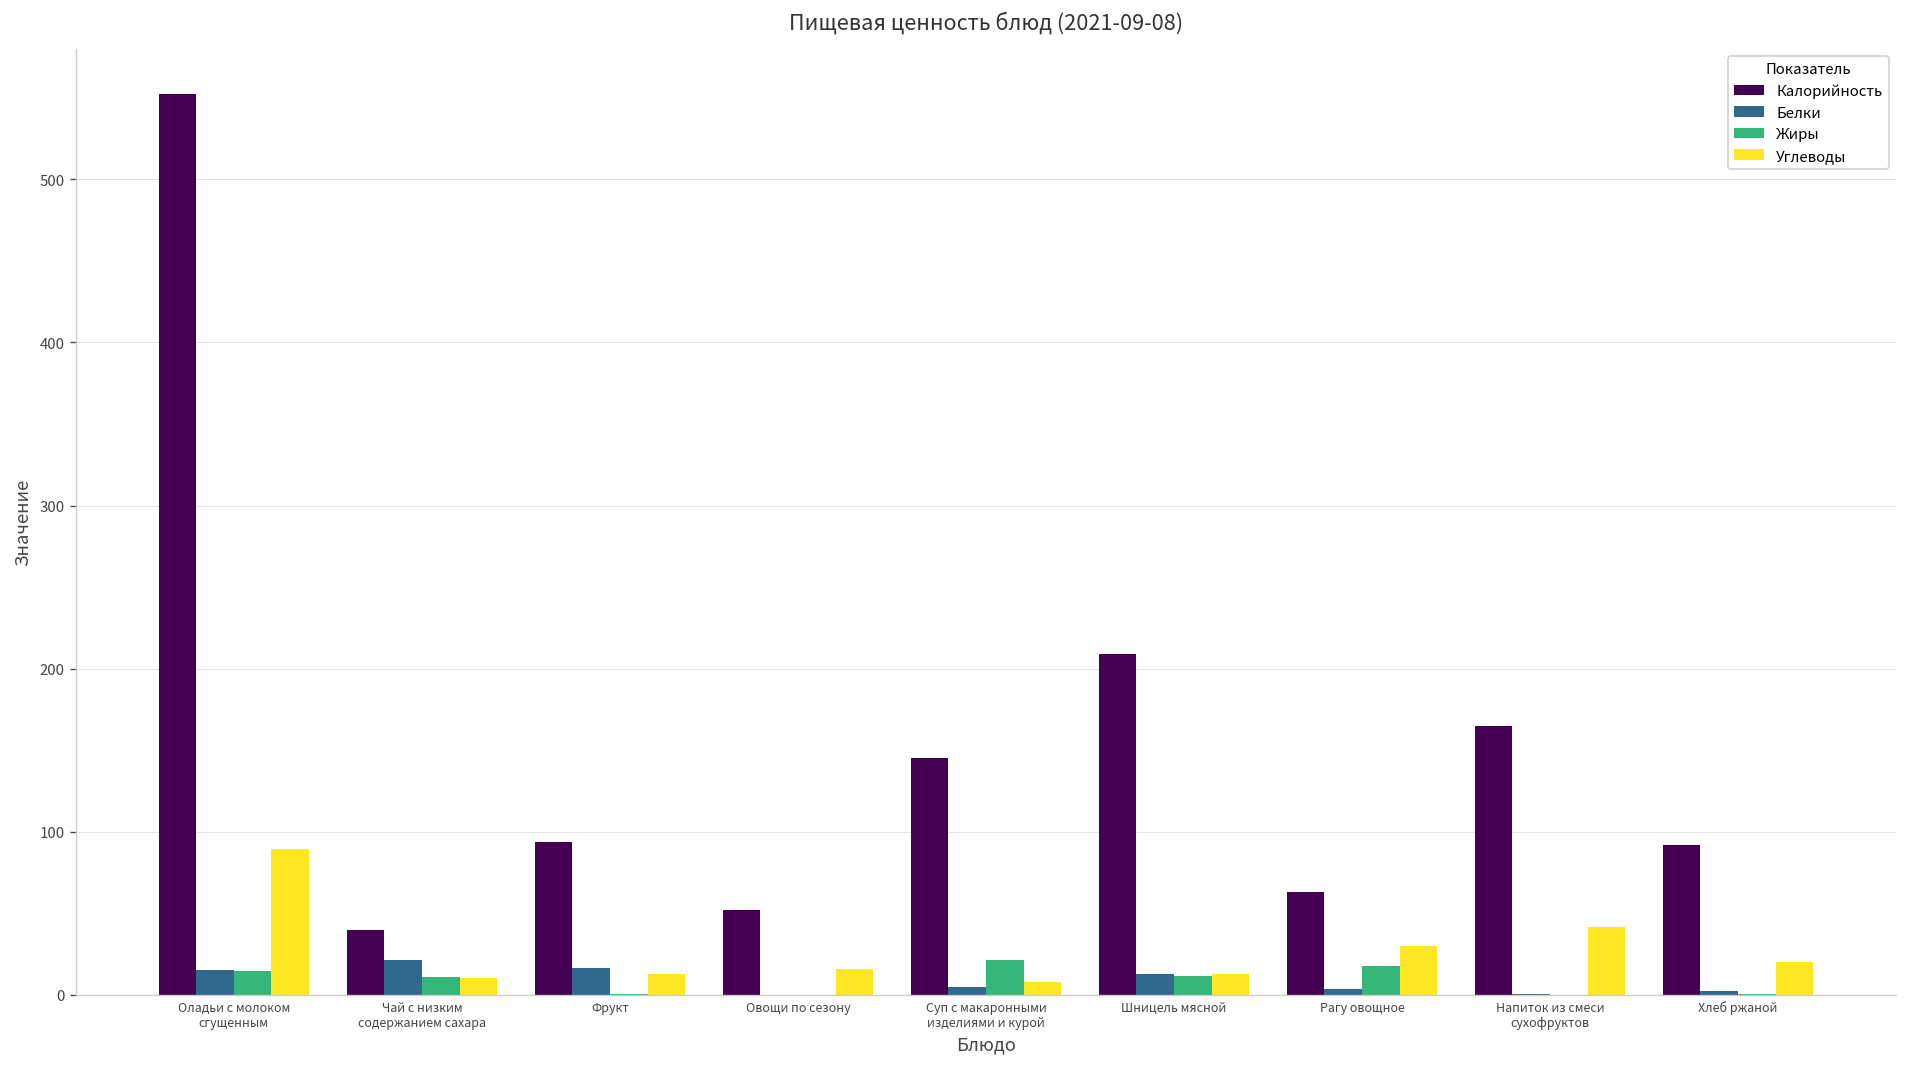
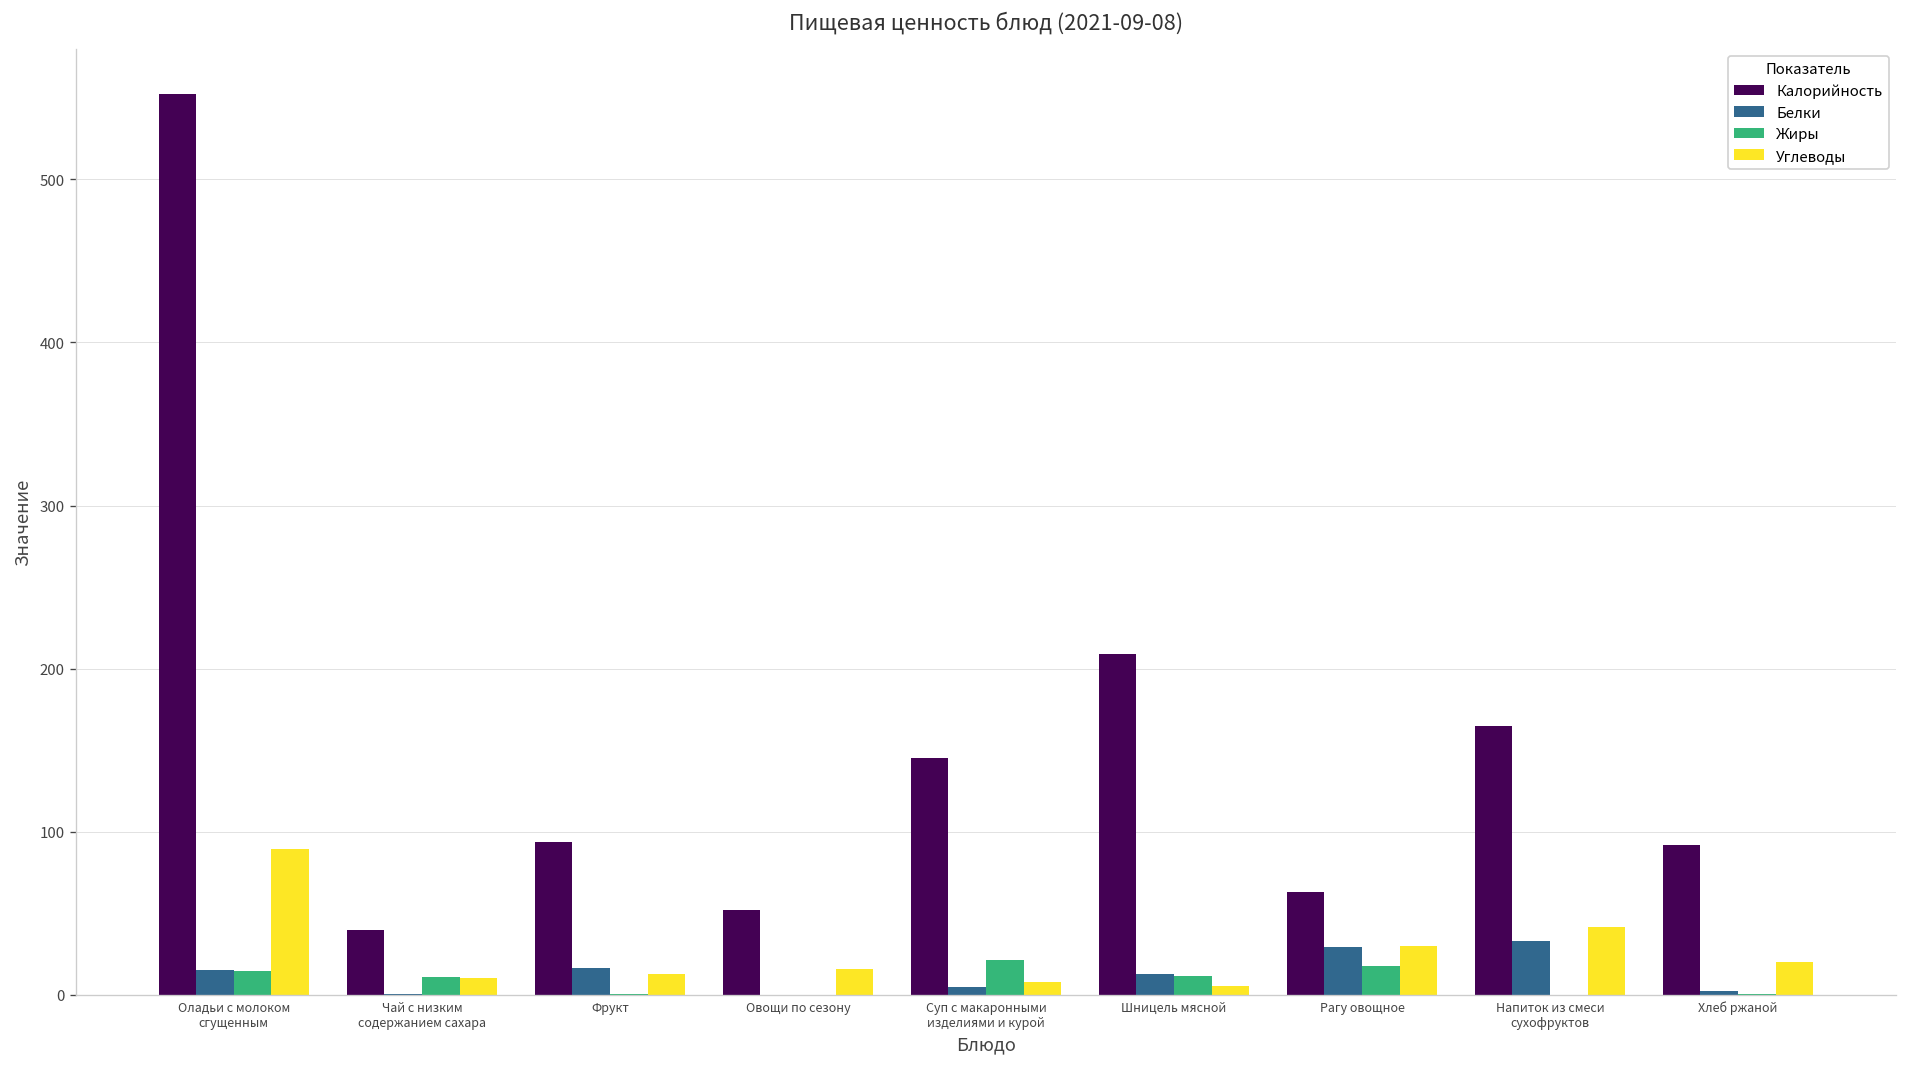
Белки, Чай с низким содержанием сахара: 22 -> 0
Углеводы, Шницель мясной: 13 -> 5
Белки, Рагу овощное: 4 -> 29
Белки, Напиток из смеси сухофруктов: 1 -> 33
